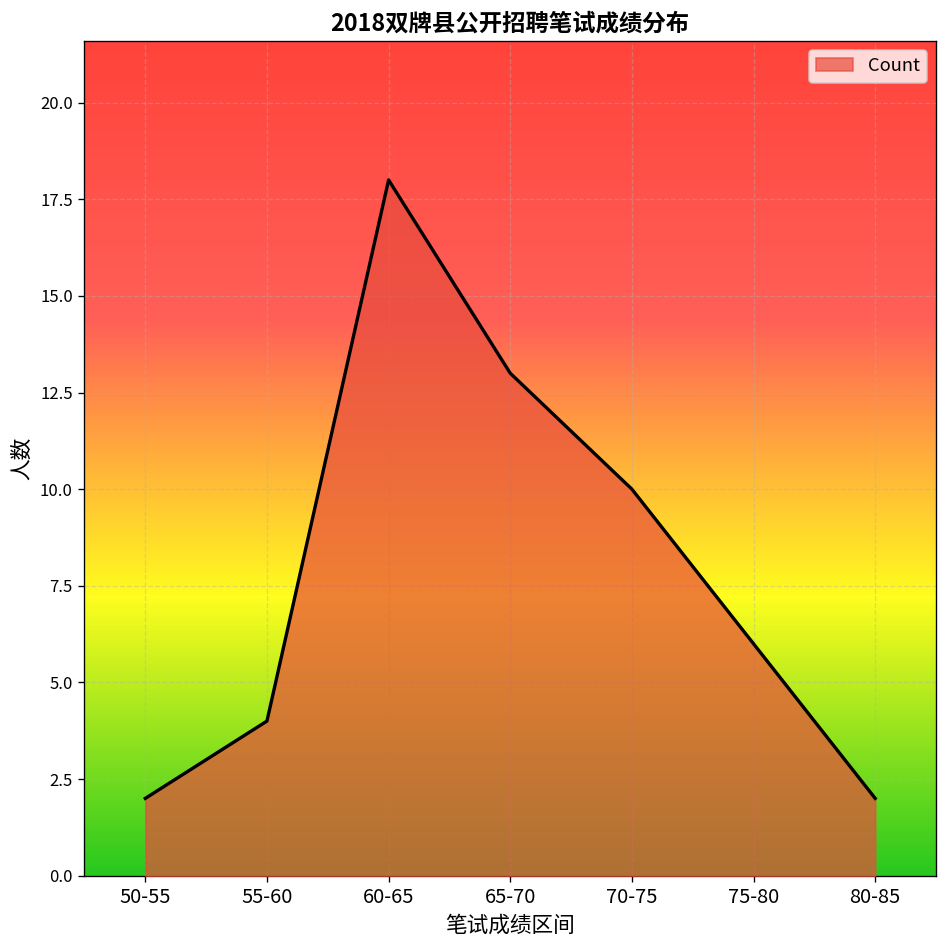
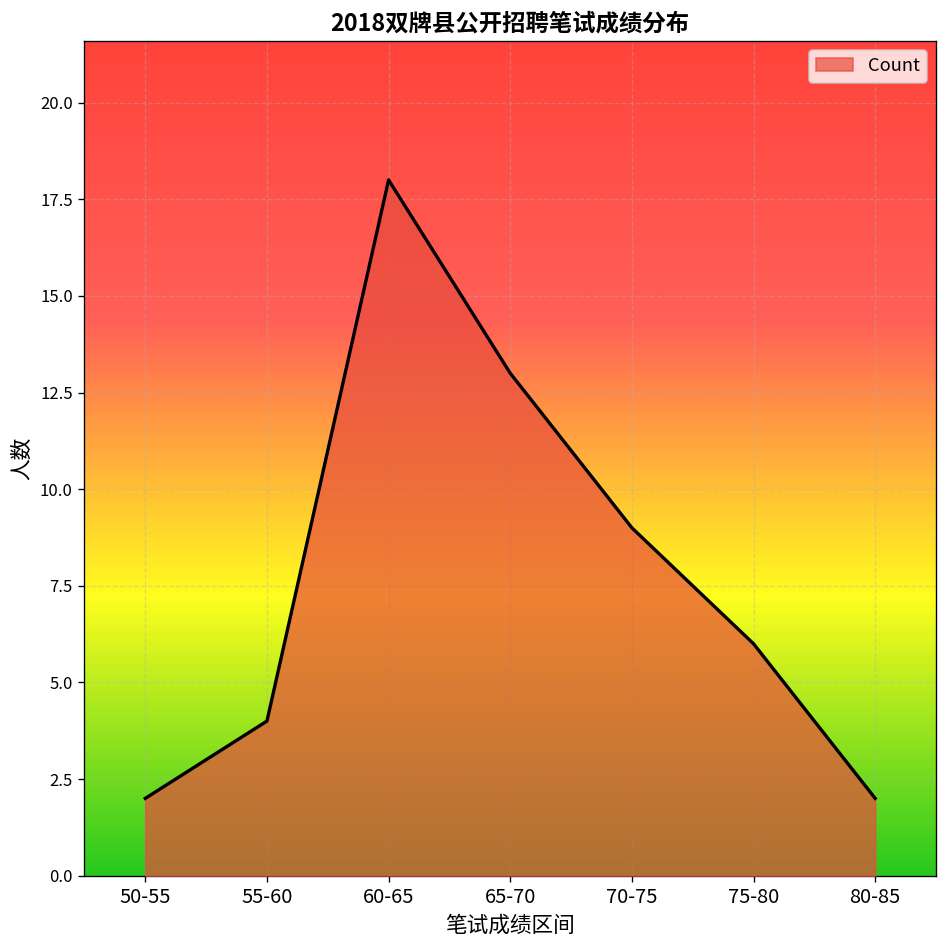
70-75: 10 -> 9
